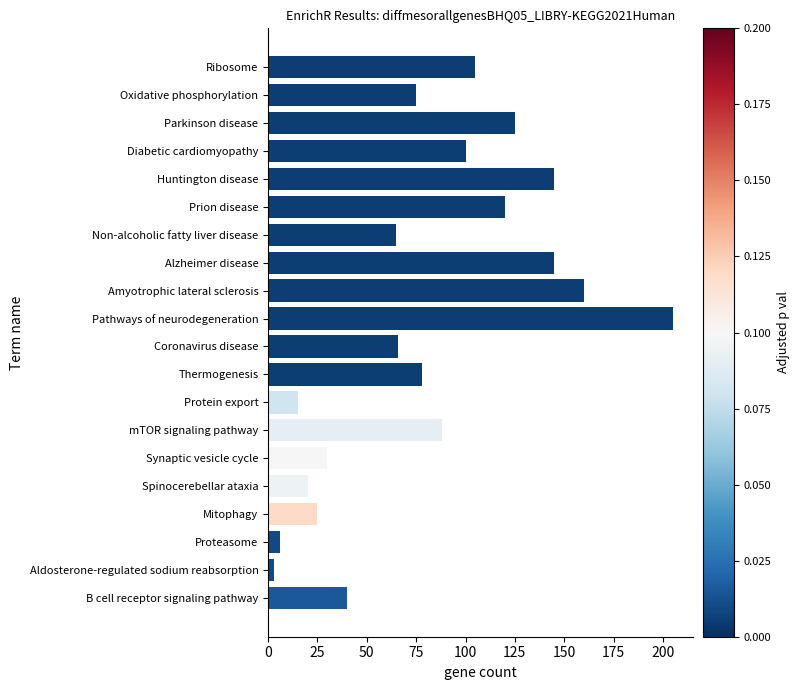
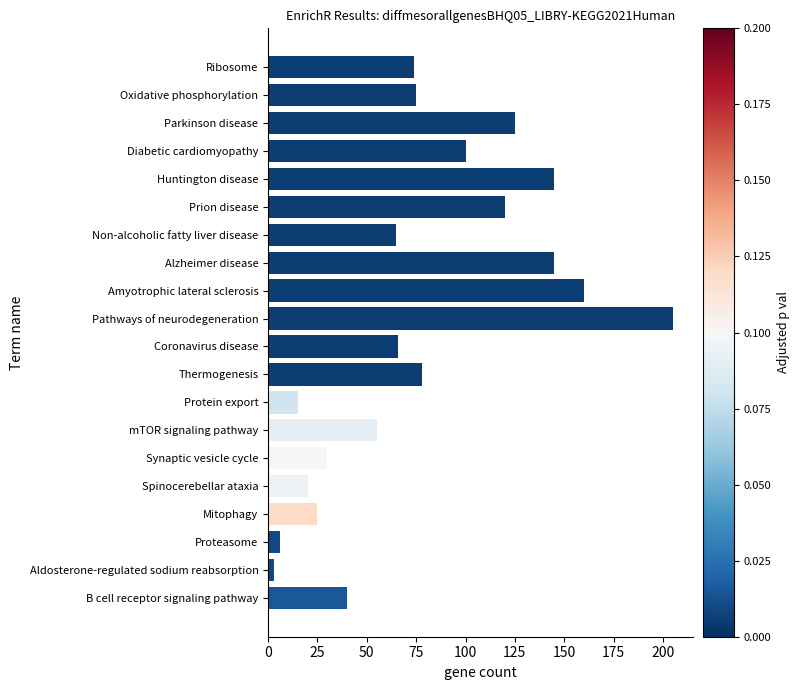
Ribosome: 105 -> 74
mTOR signaling pathway: 88 -> 55
